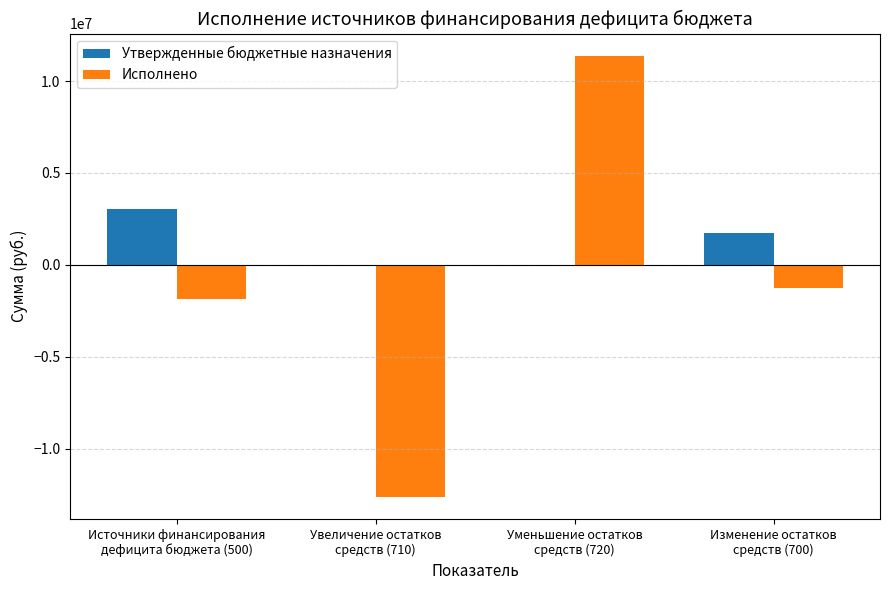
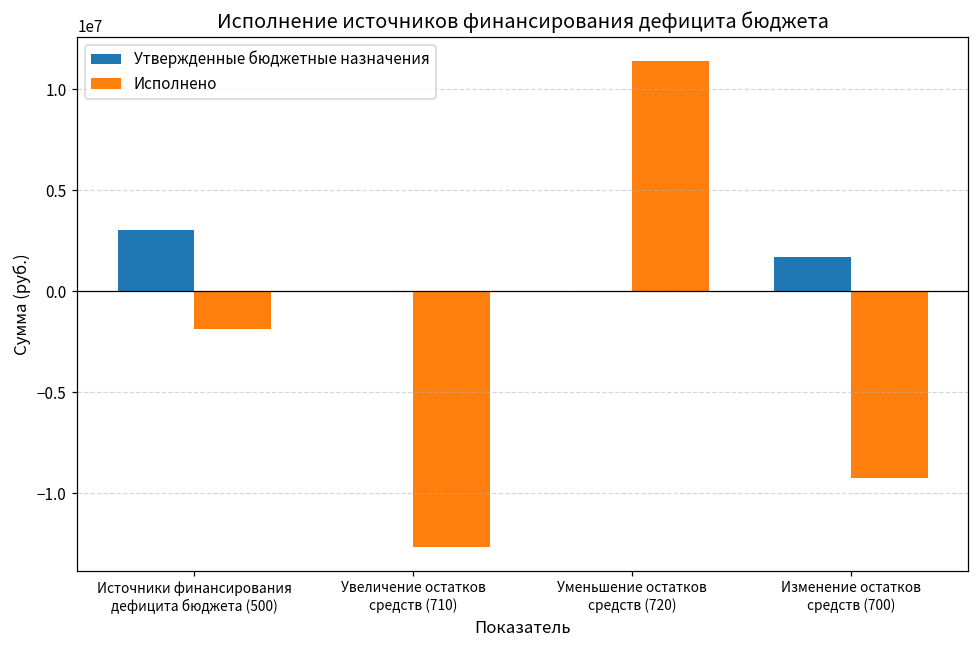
Исполнено, Изменение остатков средств (700): -1200000 -> -9200000
